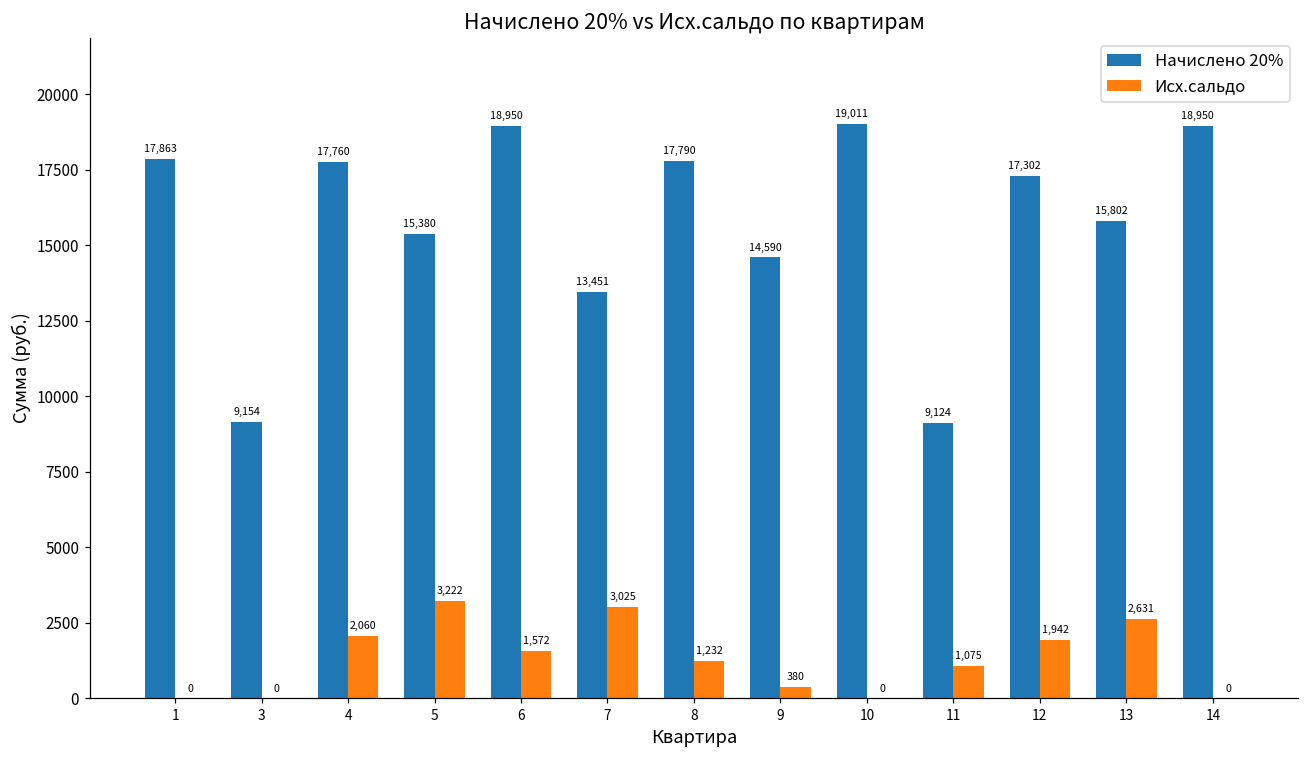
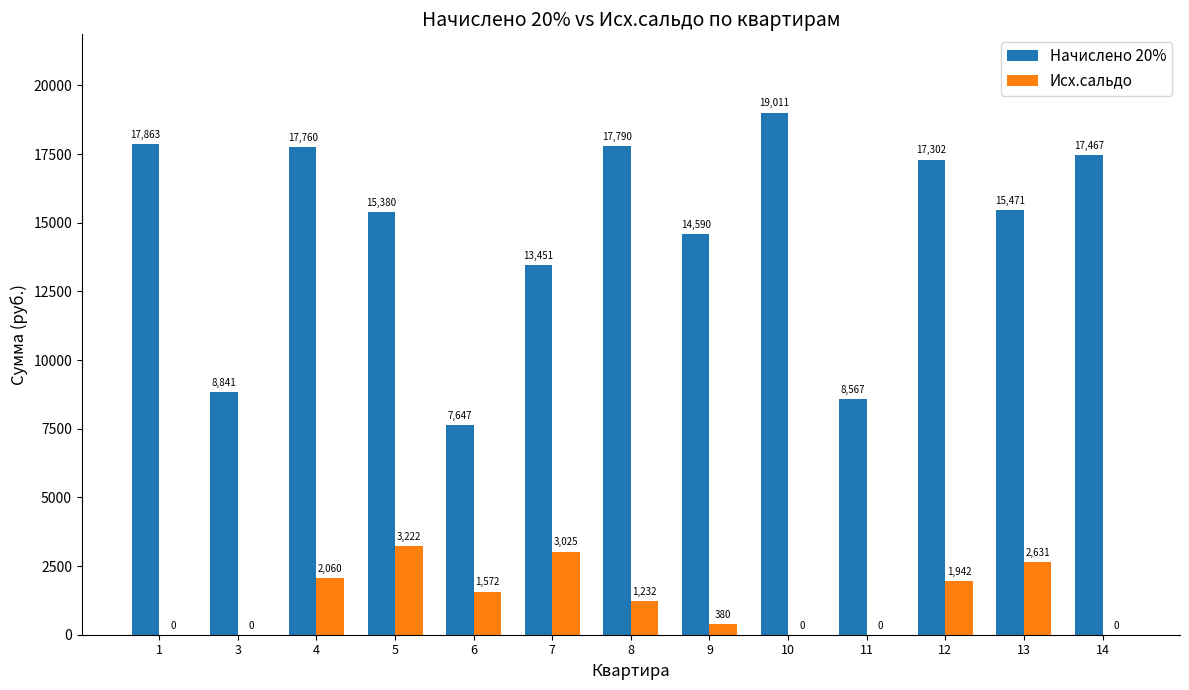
Начислено 20%, 3: 9,154 -> 8,841
Начислено 20%, 6: 18,950 -> 7,647
Начислено 20%, 11: 9,124 -> 8,567
Исх.сальдо, 11: 1,075 -> 0
Начислено 20%, 13: 15,802 -> 15,471
Начислено 20%, 14: 18,950 -> 17,467
